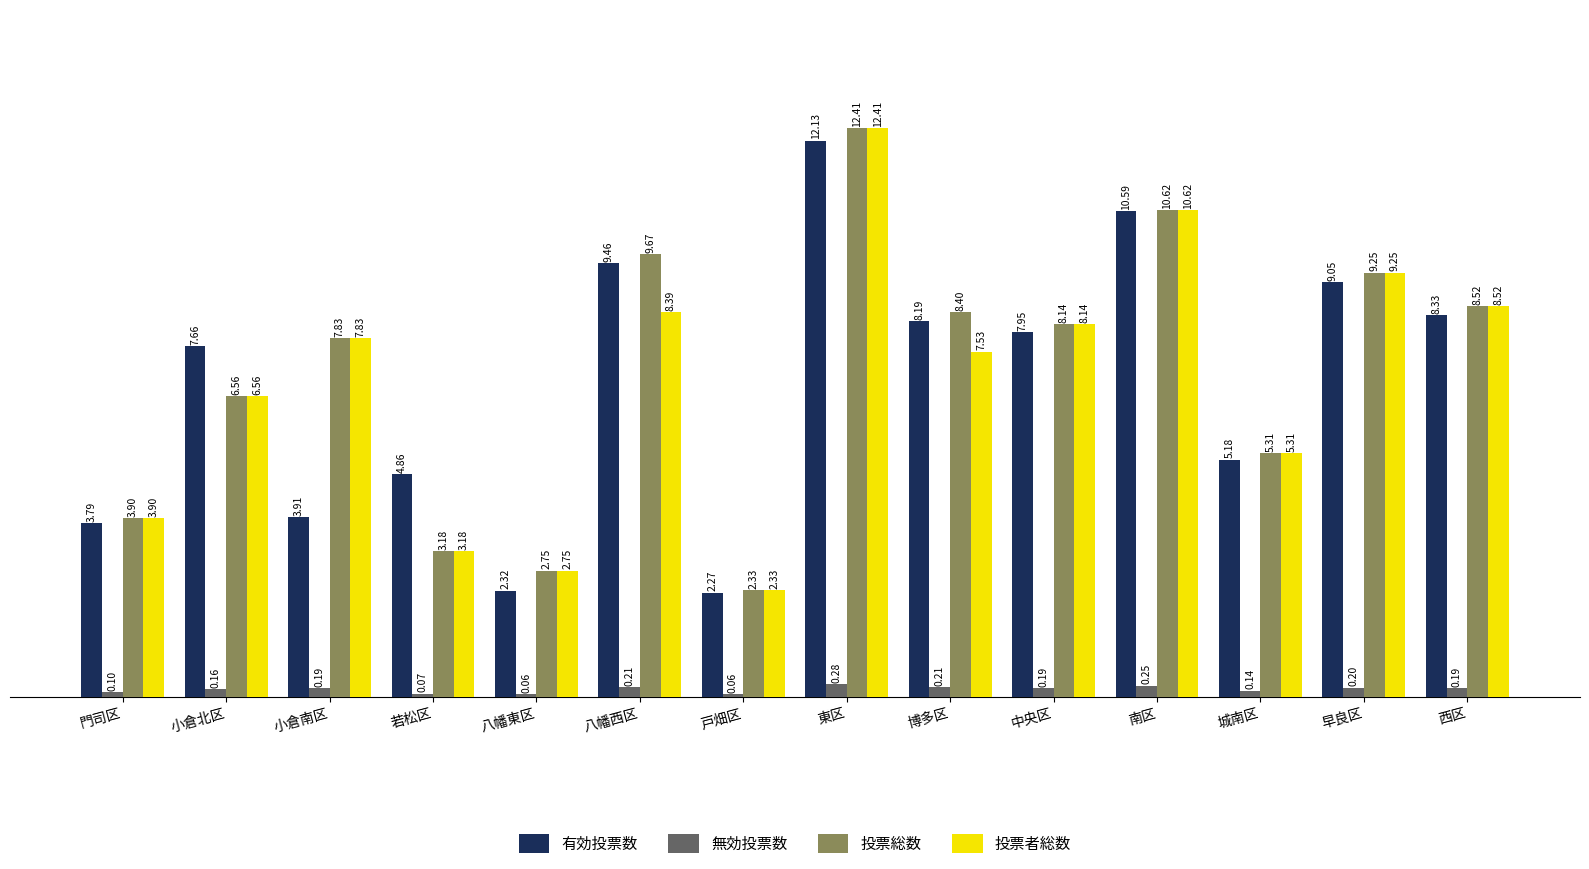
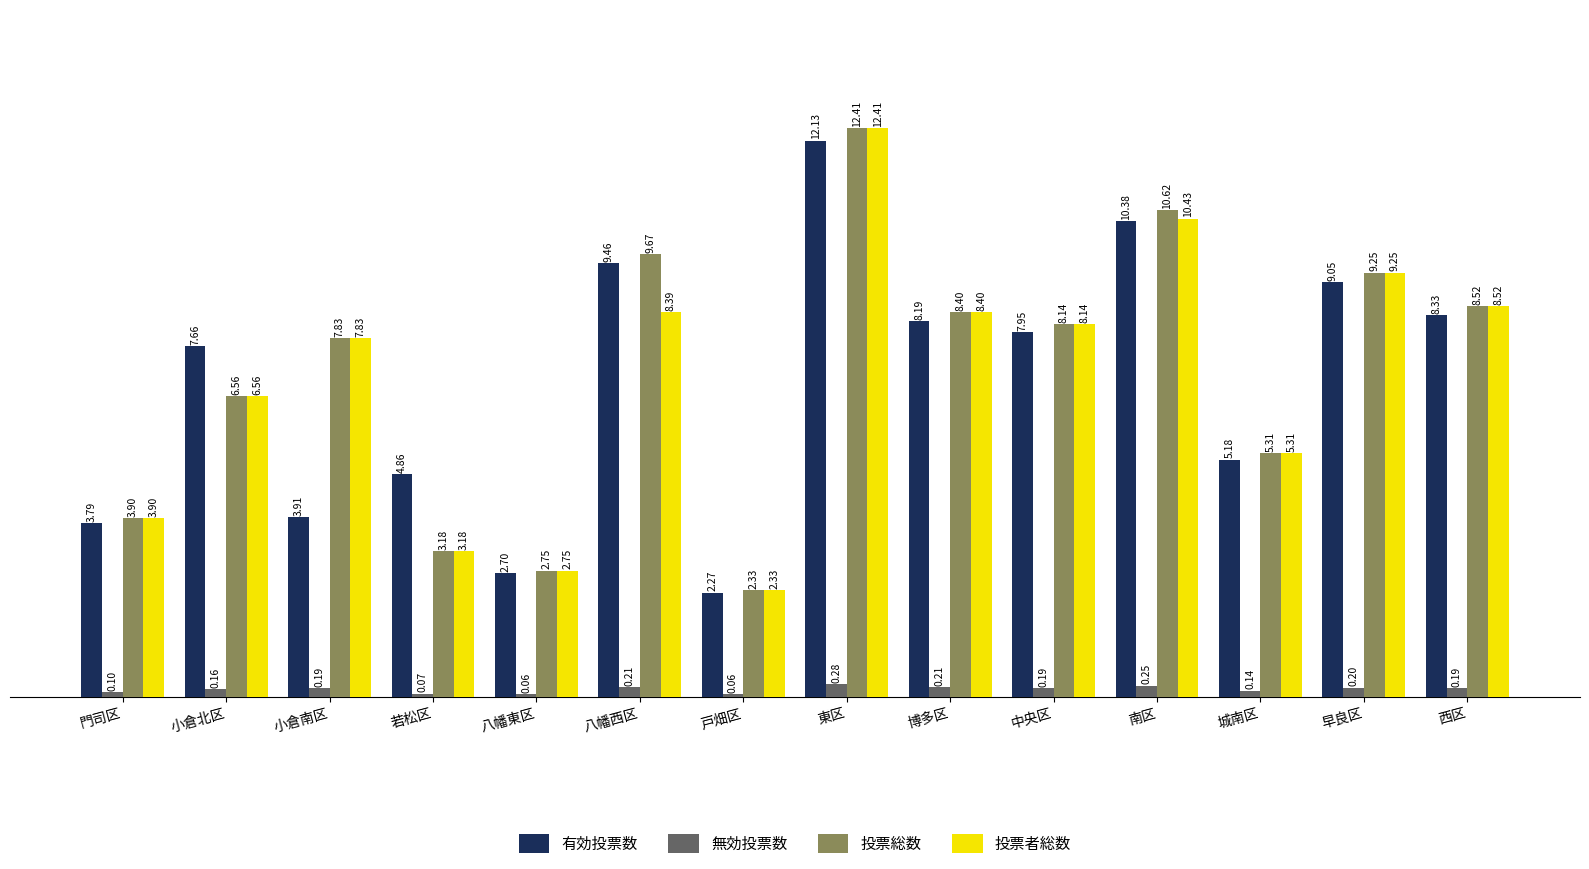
有効投票数, 八幡東区: 2.32 -> 2.70
投票者総数, 博多区: 7.53 -> 8.40
有効投票数, 南区: 10.59 -> 10.38
投票者総数, 南区: 10.62 -> 10.43
